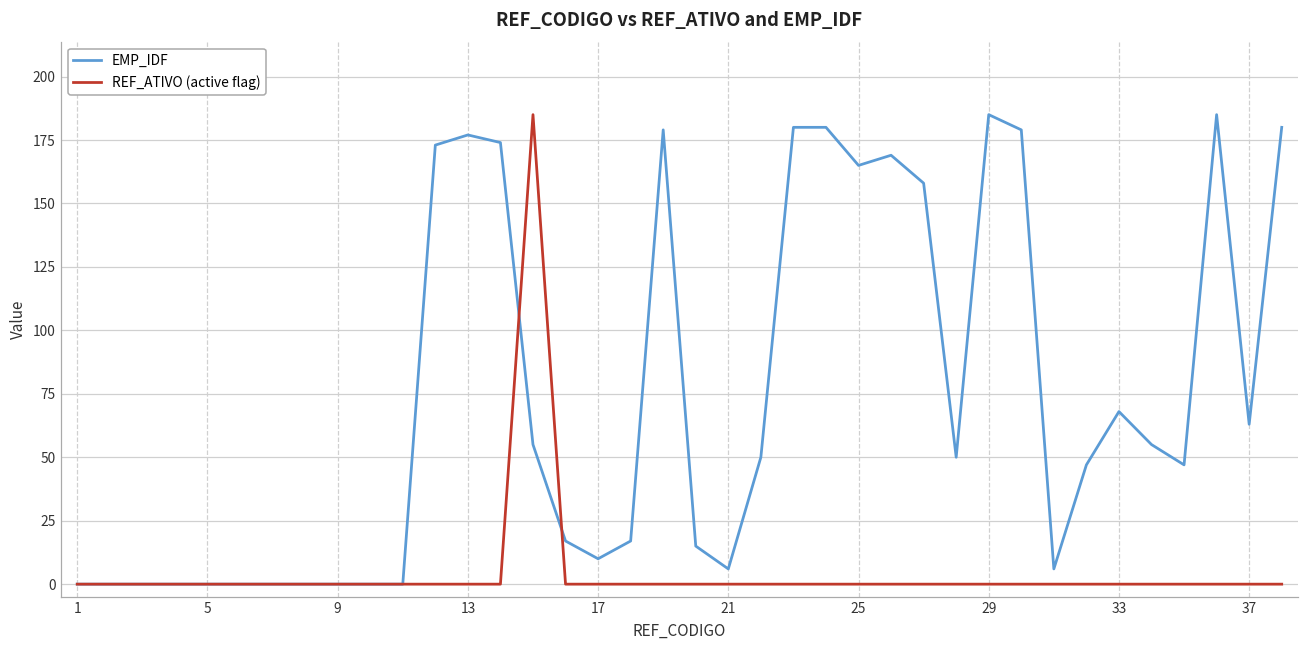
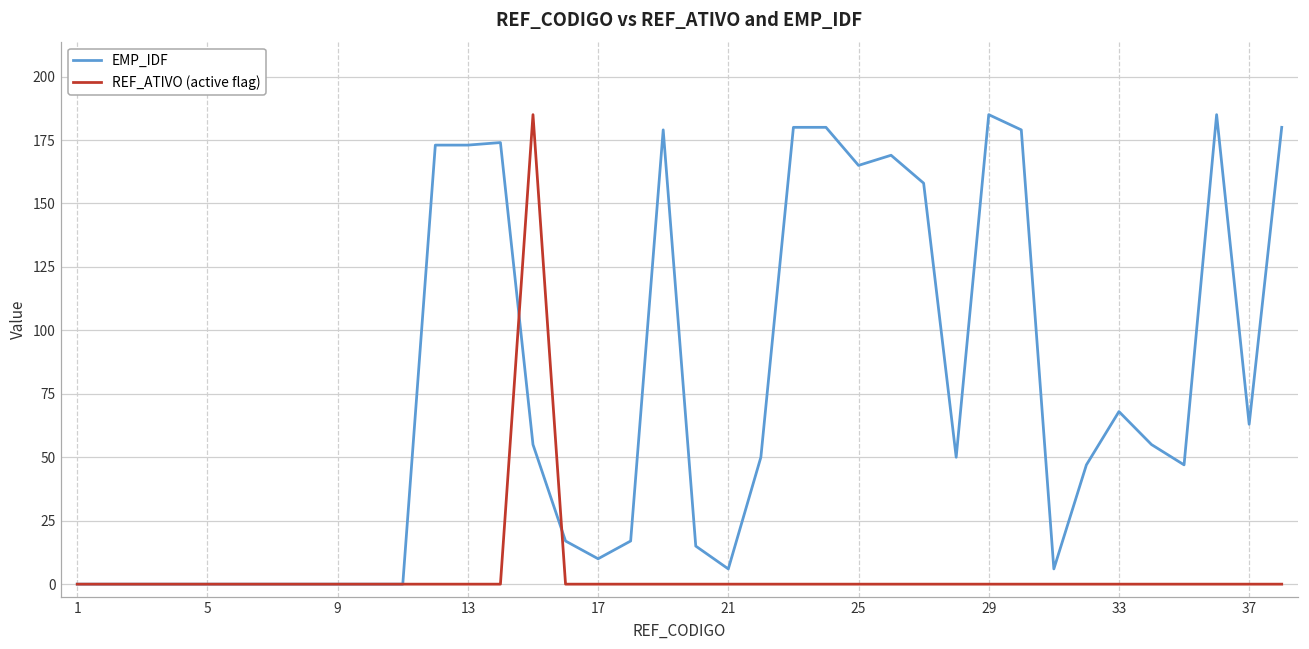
EMP_IDF, 13: 177 -> 173
